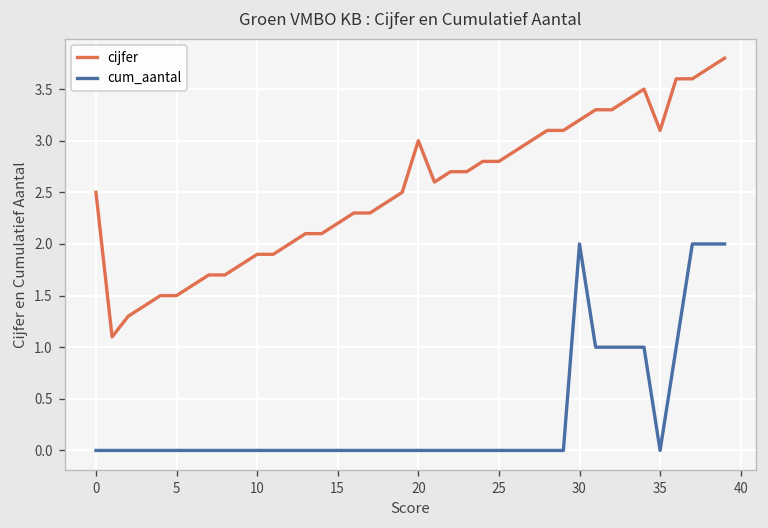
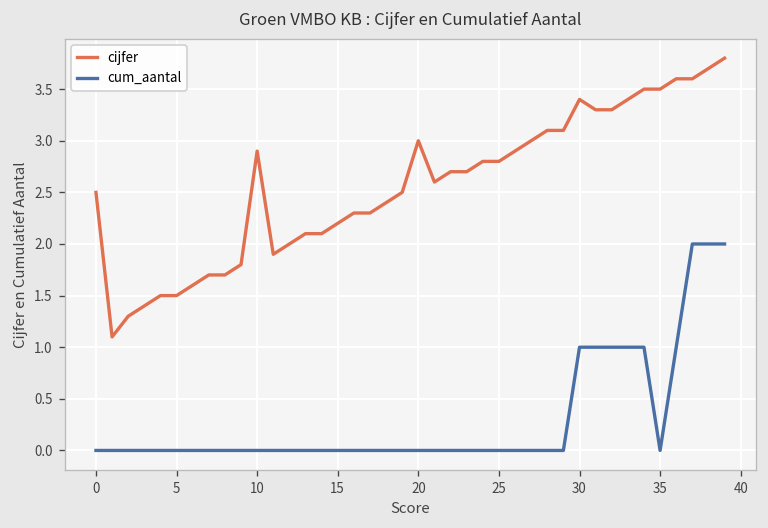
cijfer, 10: 1.9 -> 2.9
cijfer, 30: 3.2 -> 3.4
cum_aantal, 30: 2 -> 1
cijfer, 35: 3.1 -> 3.5
